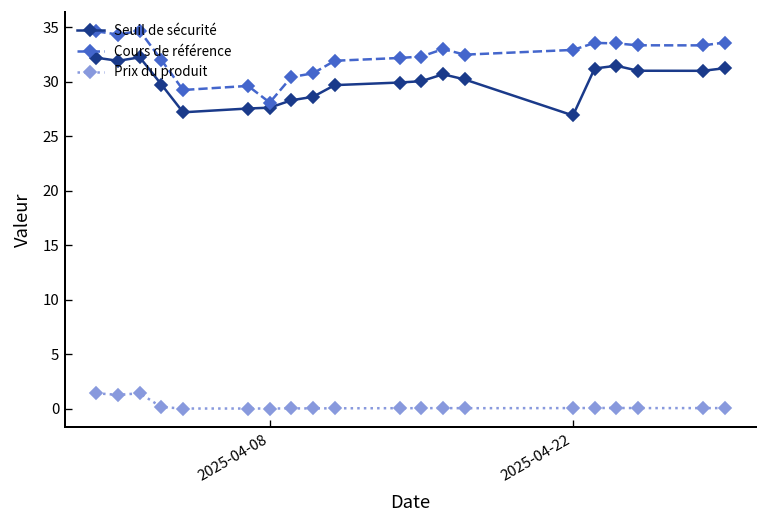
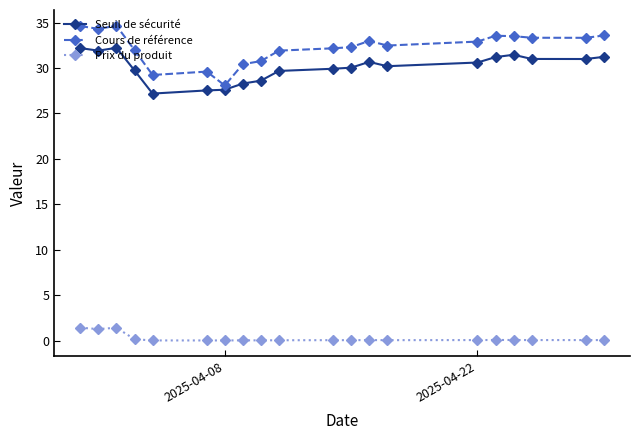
Seuil de sécurité, 2025-04-22: 27 -> 31
